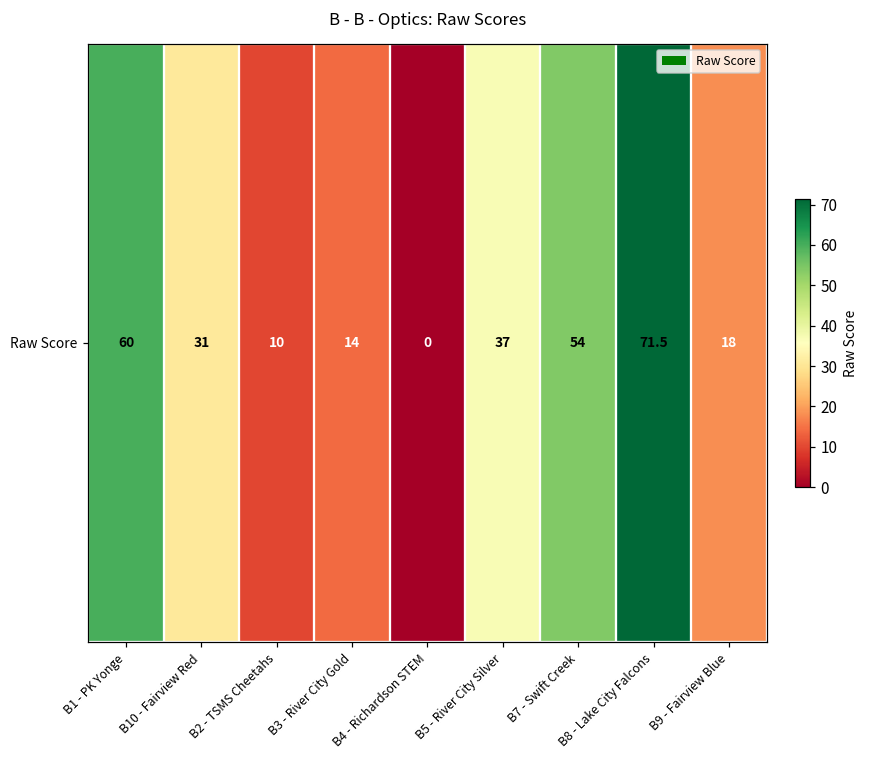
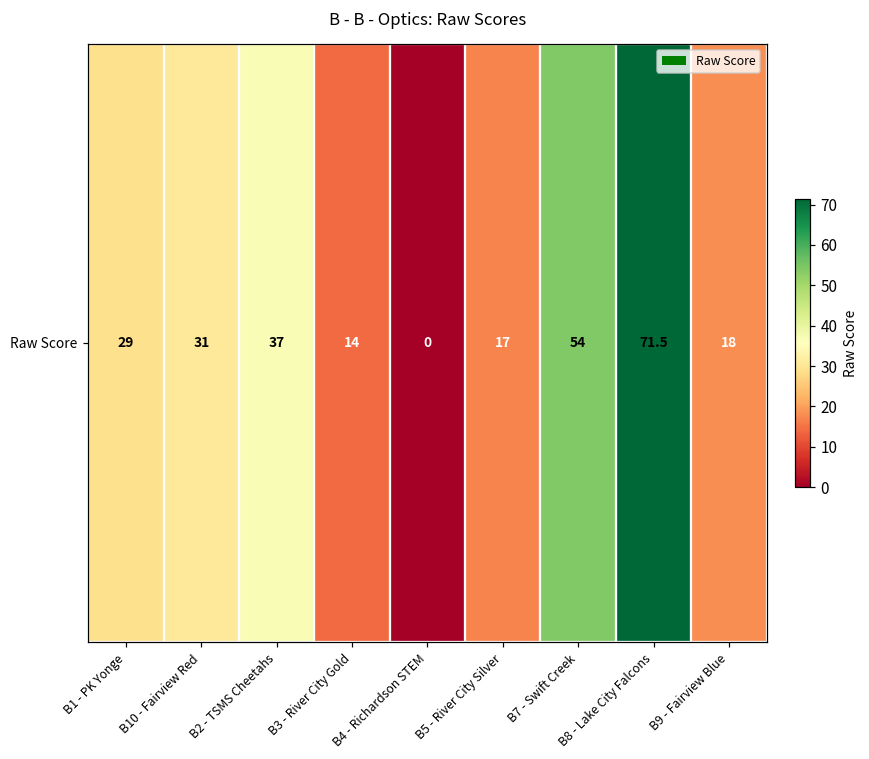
Raw Score, B1 - PK Yonge: 60 -> 29
Raw Score, B2 - TSMS Cheetahs: 10 -> 37
Raw Score, B5 - River City Silver: 37 -> 17
